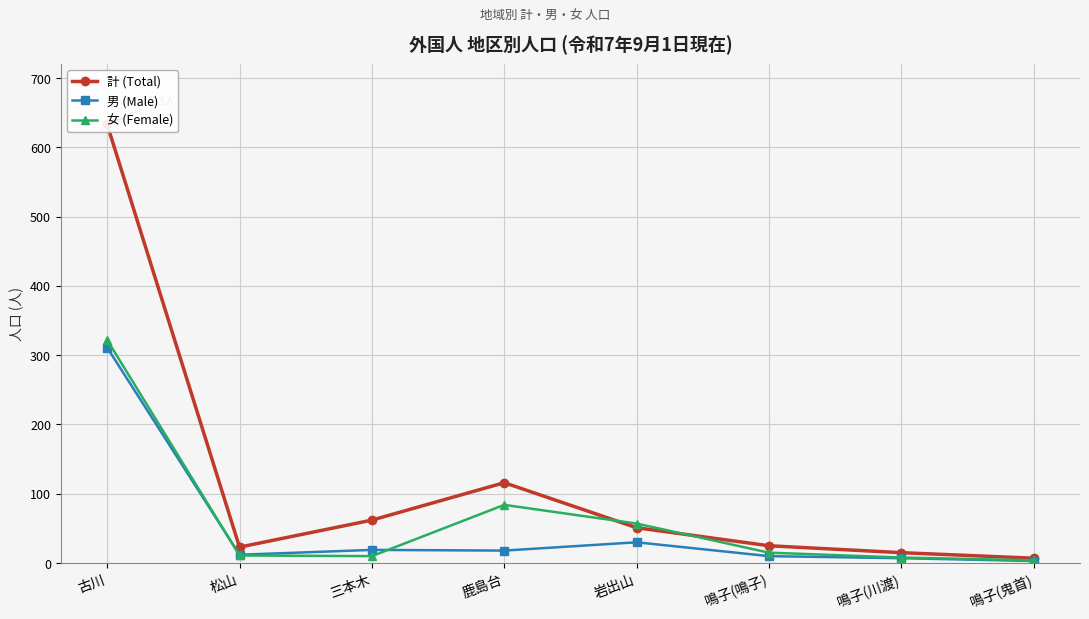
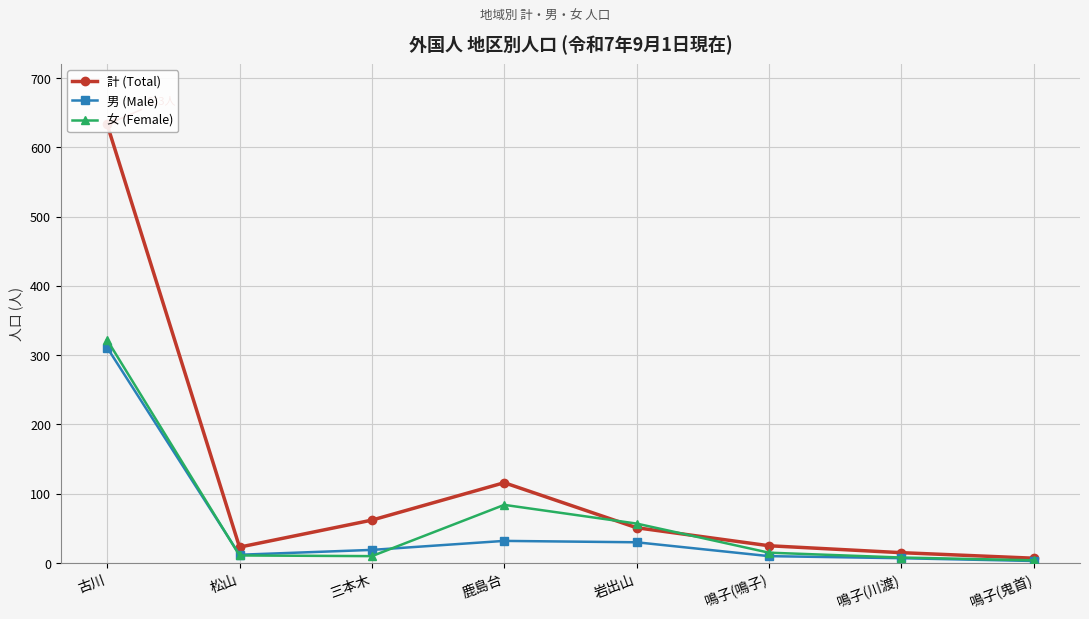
男 (Male), 鹿島台: 20 -> 30
